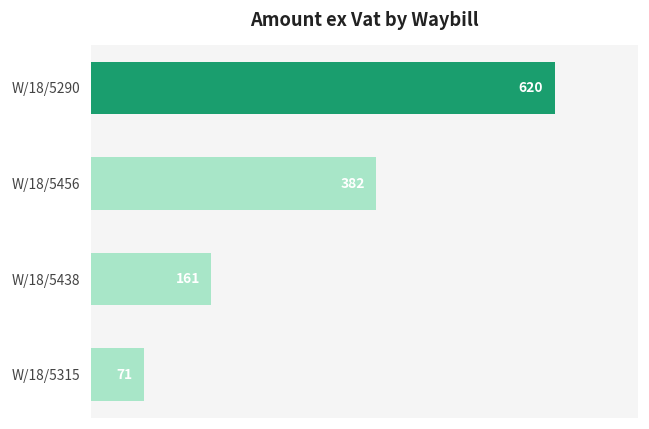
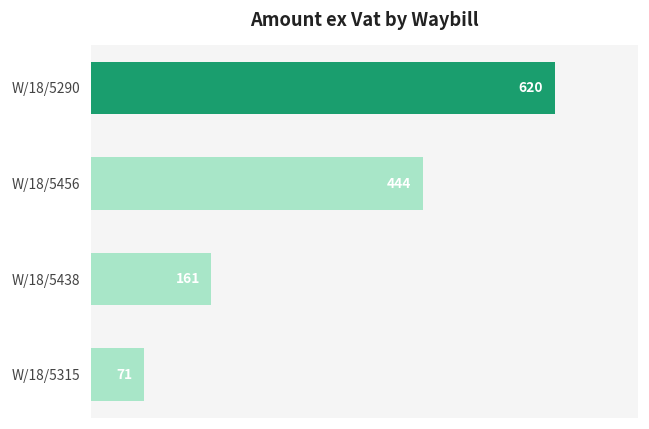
W/18/5456: 382 -> 444
